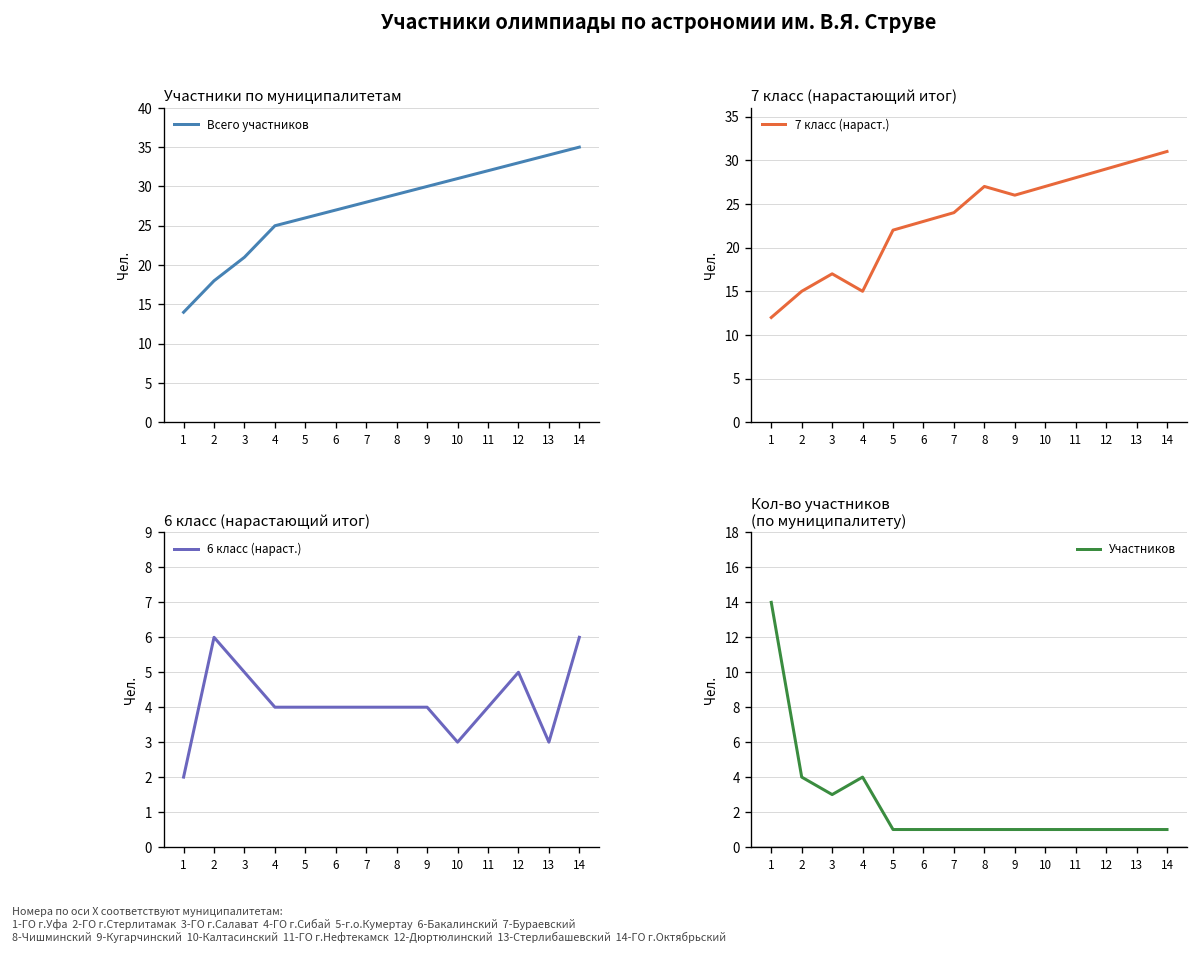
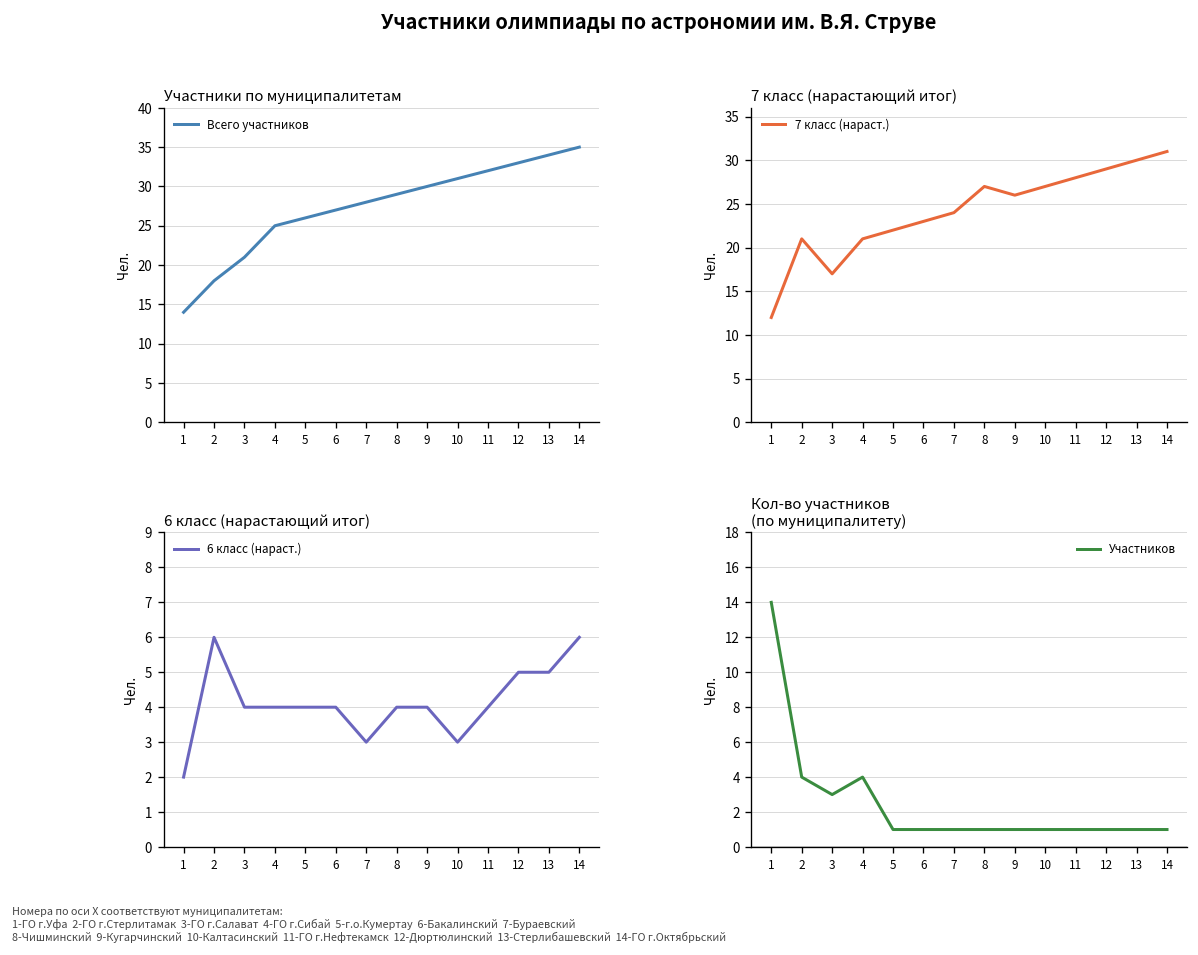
7 класс (нарастающий итог), 2: 15 -> 21
7 класс (нарастающий итог), 4: 15 -> 21
6 класс (нарастающий итог), 3: 5 -> 4
6 класс (нарастающий итог), 7: 4 -> 3
6 класс (нарастающий итог), 13: 3 -> 5
